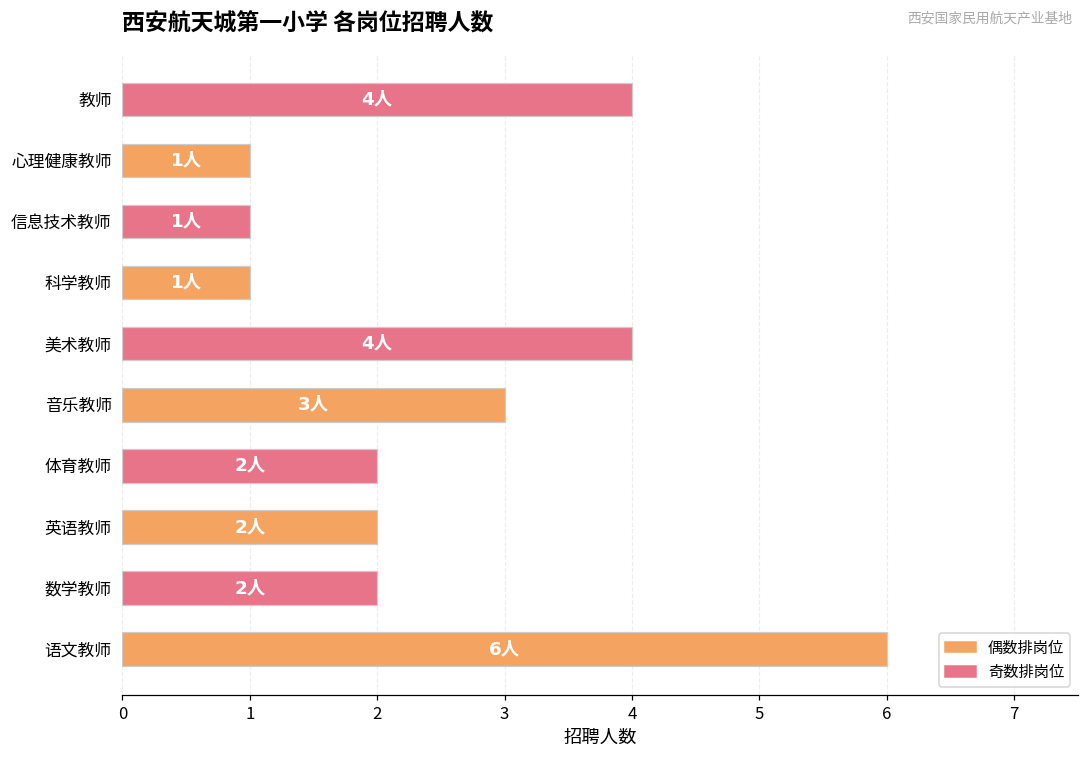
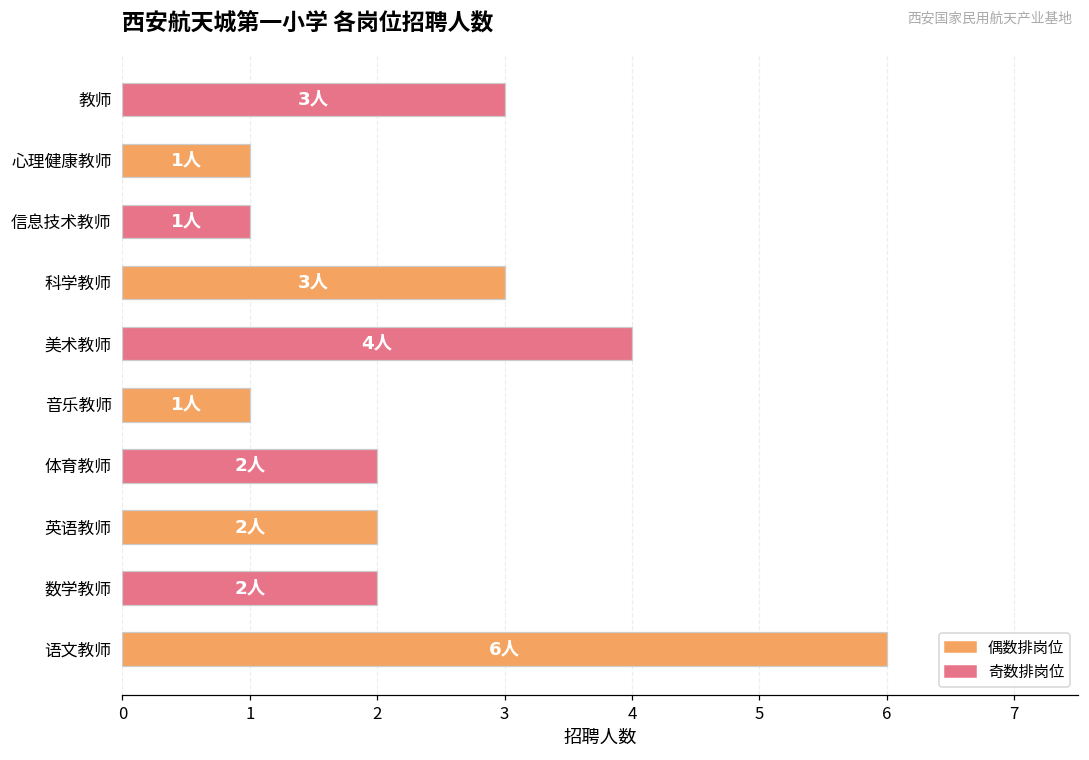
教师: 4人 -> 3人
科学教师: 1人 -> 3人
音乐教师: 3人 -> 1人
